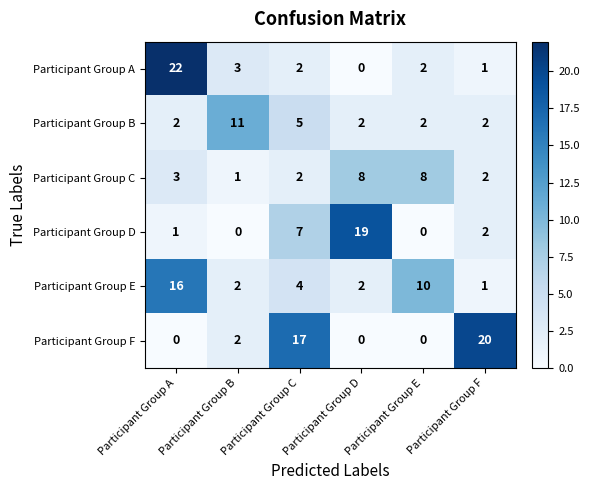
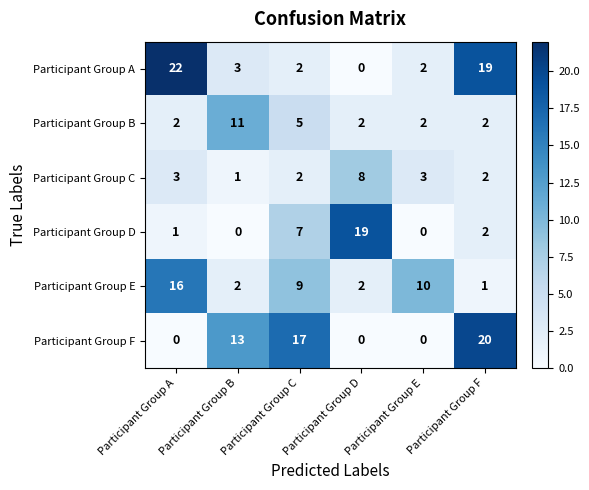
Participant Group A, Participant Group F: 1 -> 19
Participant Group C, Participant Group E: 8 -> 3
Participant Group E, Participant Group C: 4 -> 9
Participant Group F, Participant Group B: 2 -> 13
